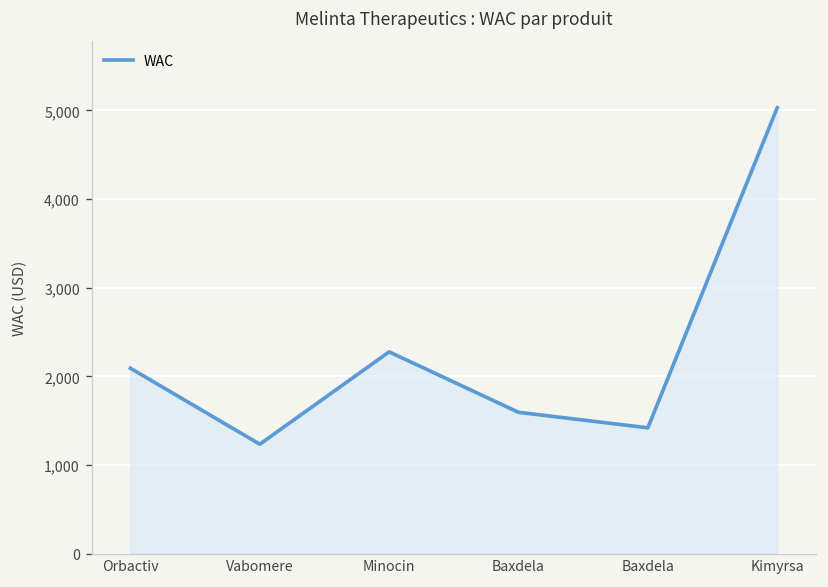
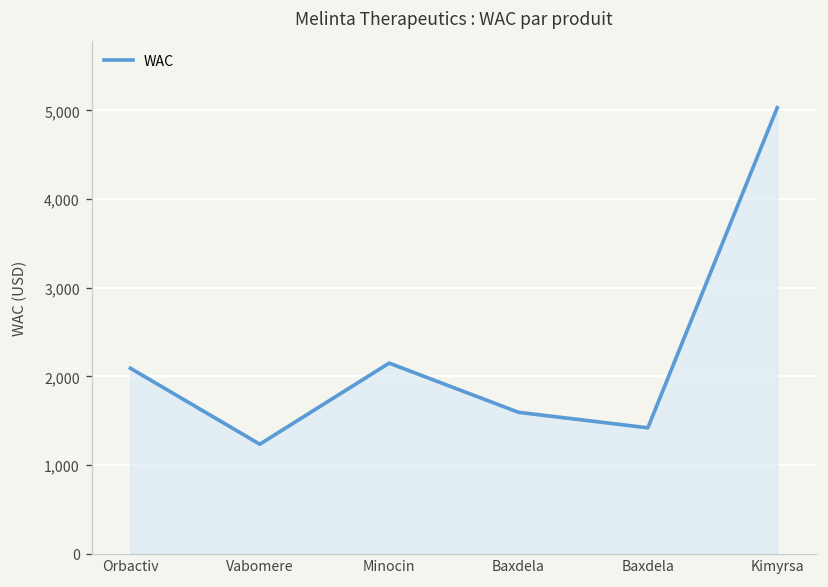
Minocin: 2,300 -> 2,100
